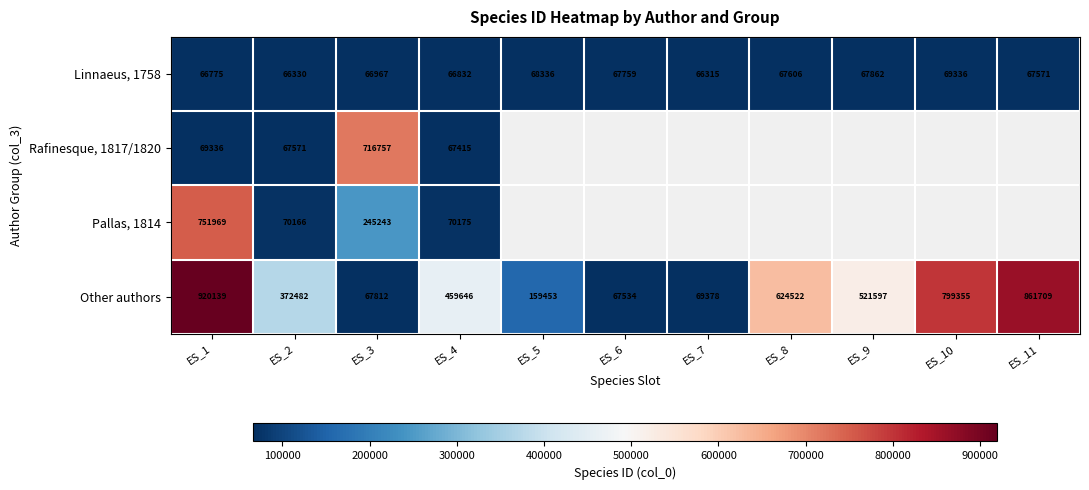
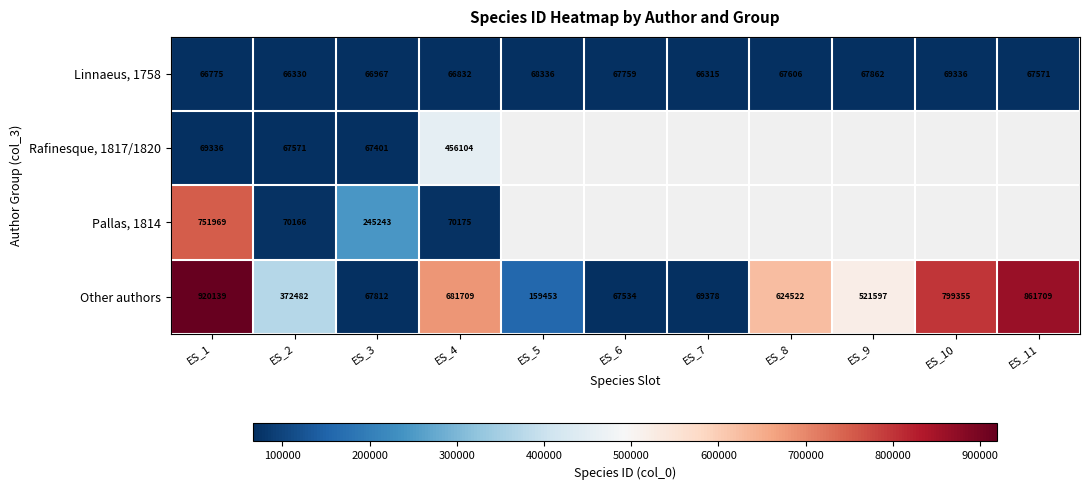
Rafinesque, 1817/1820, ES_3: 716757 -> 67401
Rafinesque, 1817/1820, ES_4: 67415 -> 456104
Other authors, ES_4: 459646 -> 681709
